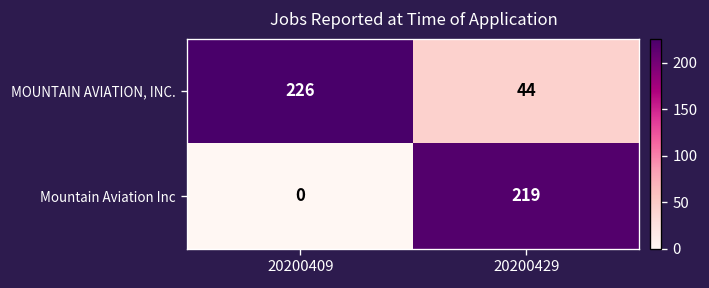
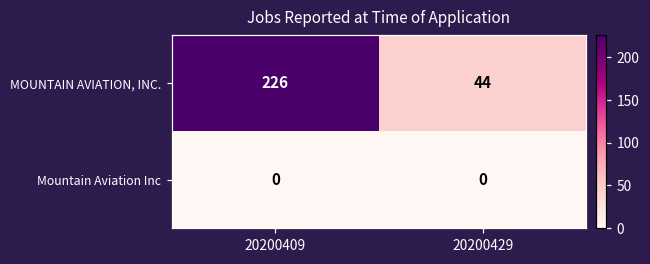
Mountain Aviation Inc, 20200429: 219 -> 0
